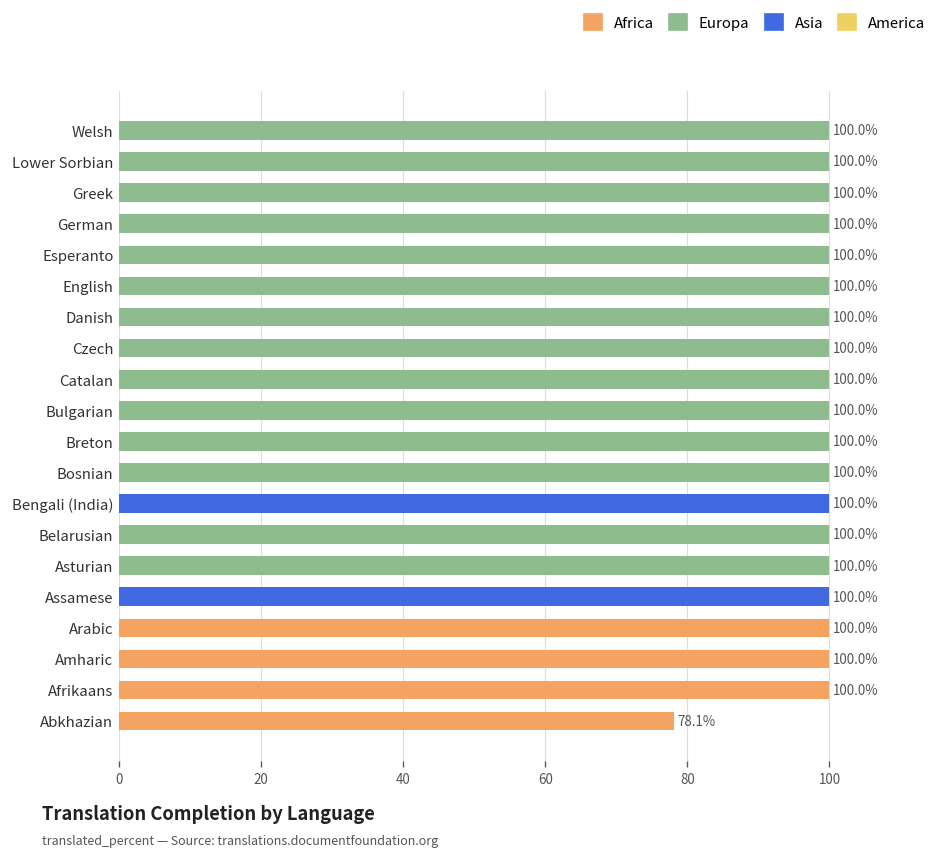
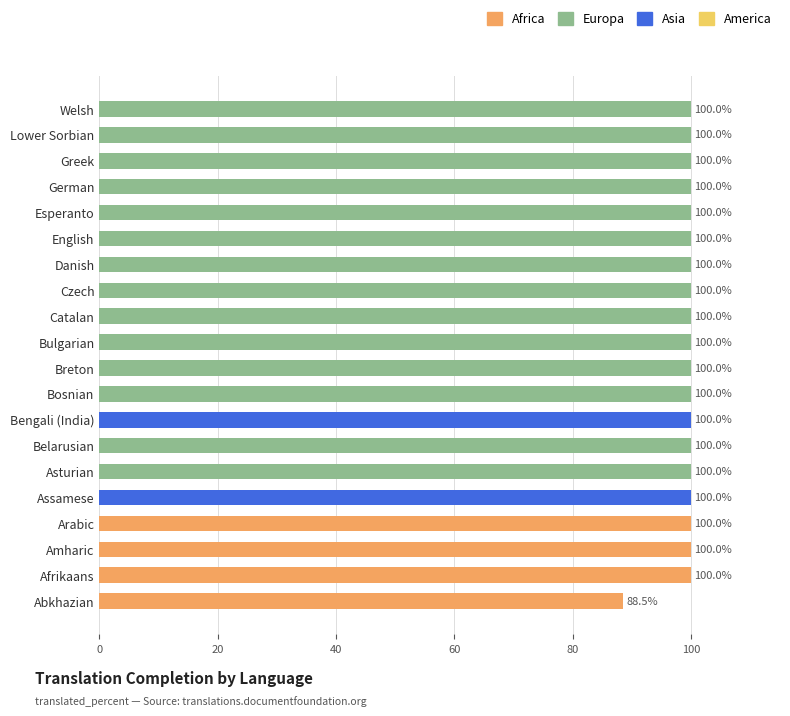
Abkhazian: 78.1% -> 88.5%
